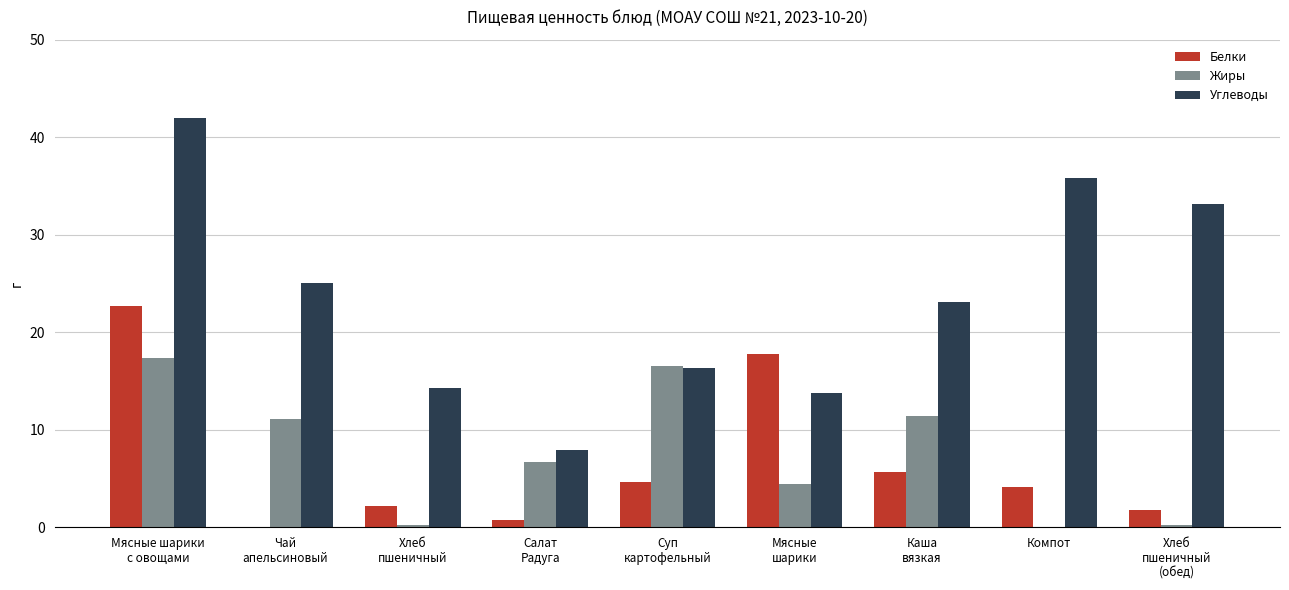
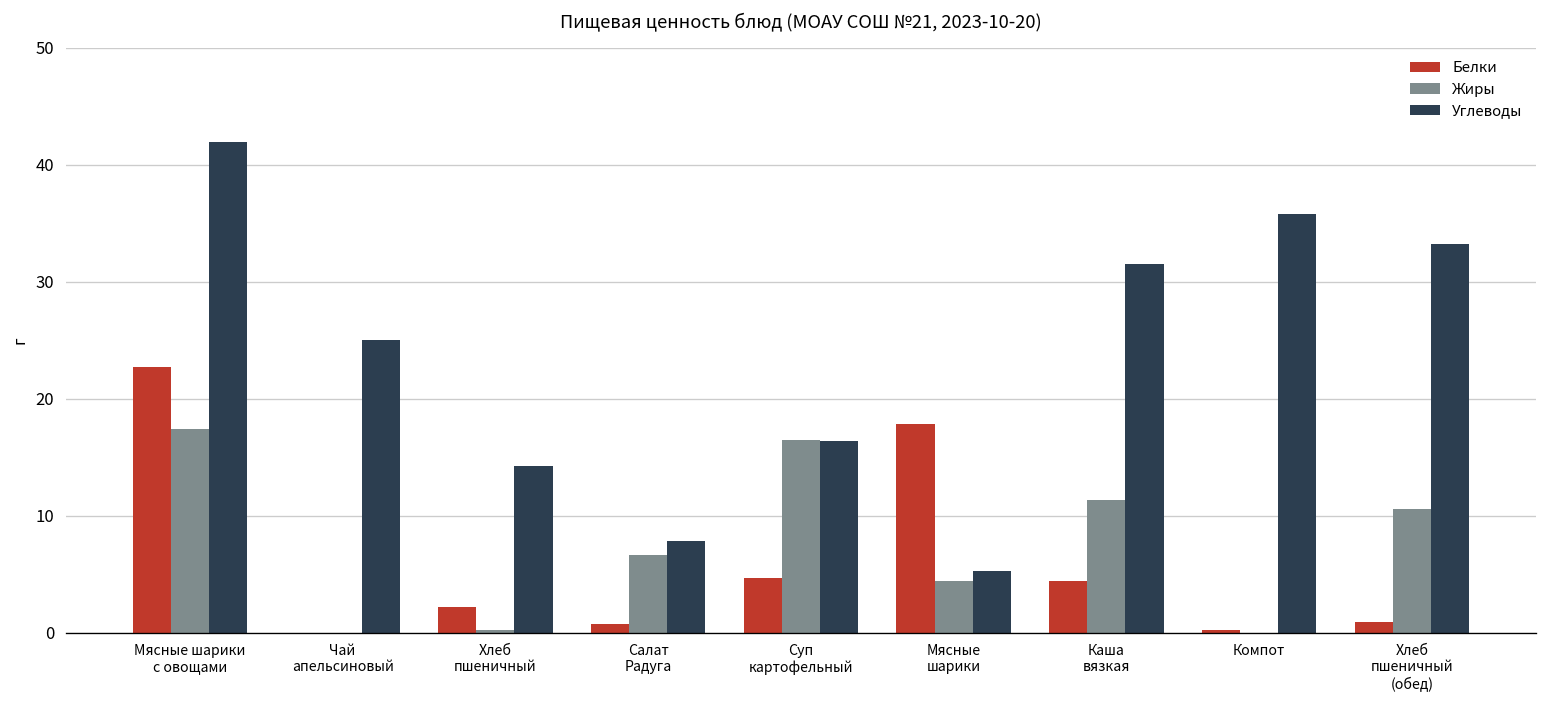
Жиры, Чай апельсиновый: 11 -> 0
Углеводы, Мясные шарики: 14 -> 5
Белки, Каша вязкая: 6 -> 4
Углеводы, Каша вязкая: 23 -> 32
Белки, Компот: 4 -> 0
Белки, Хлеб пшеничный (обед): 2 -> 1
Жиры, Хлеб пшеничный (обед): 0 -> 11
